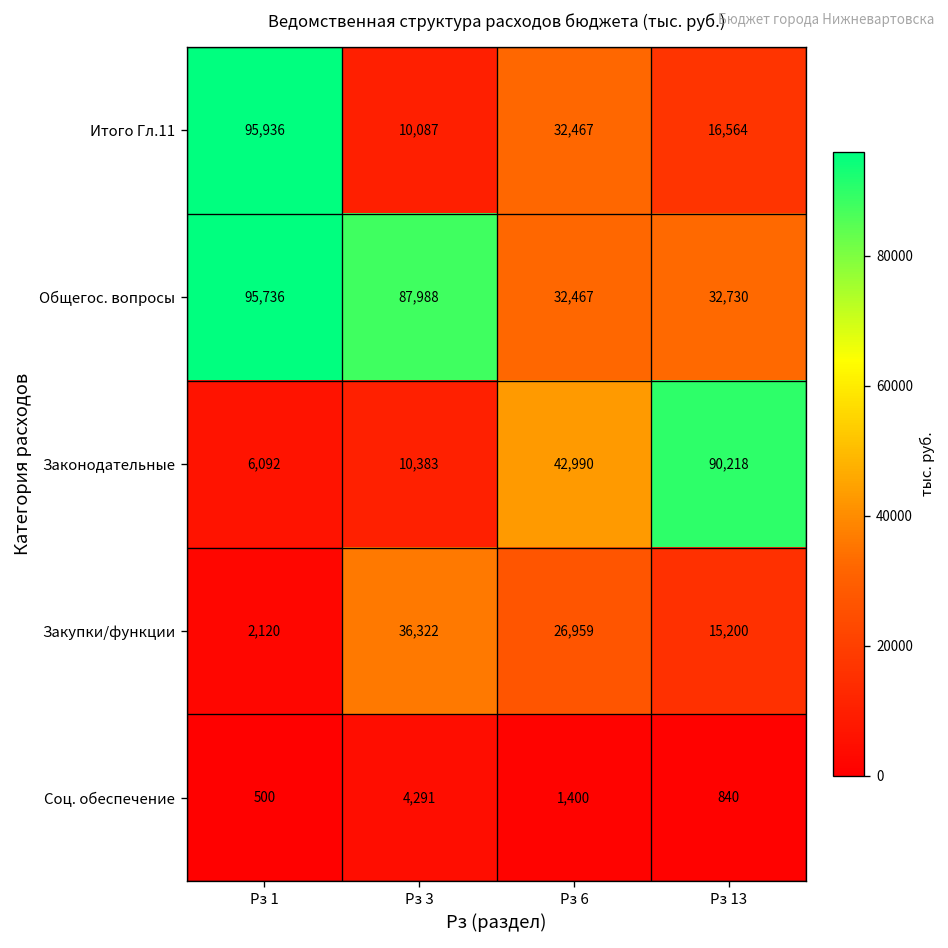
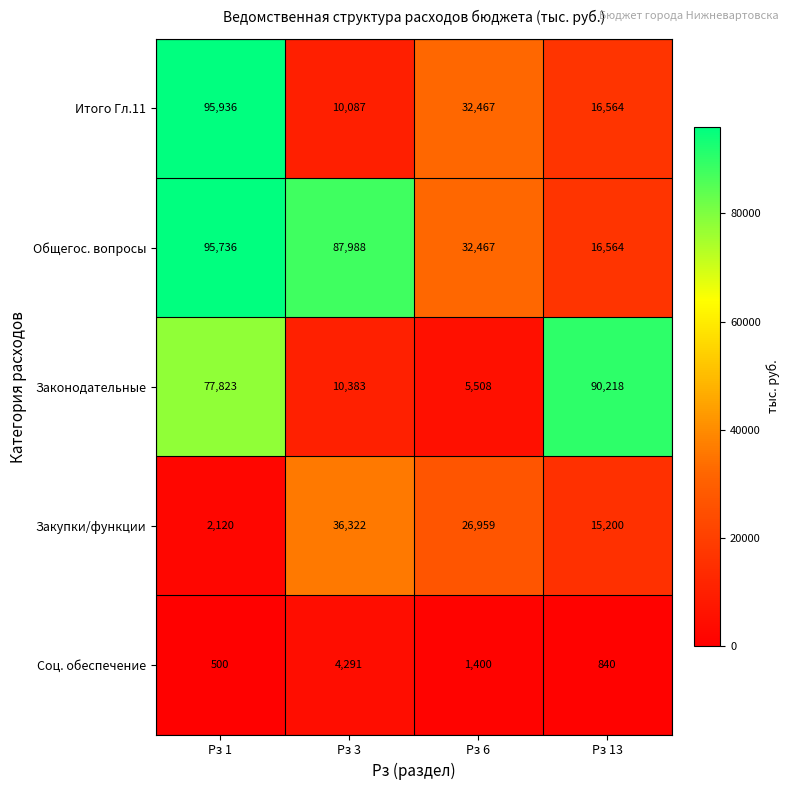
Общегос. вопросы, Рз 13: 32,730 -> 16,564
Законодательные, Рз 1: 6,092 -> 77,823
Законодательные, Рз 6: 42,990 -> 5,508
